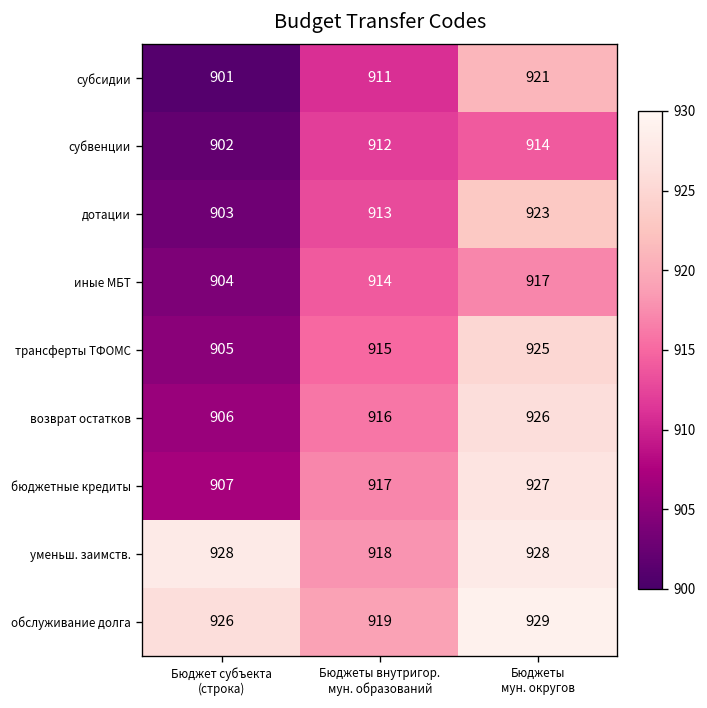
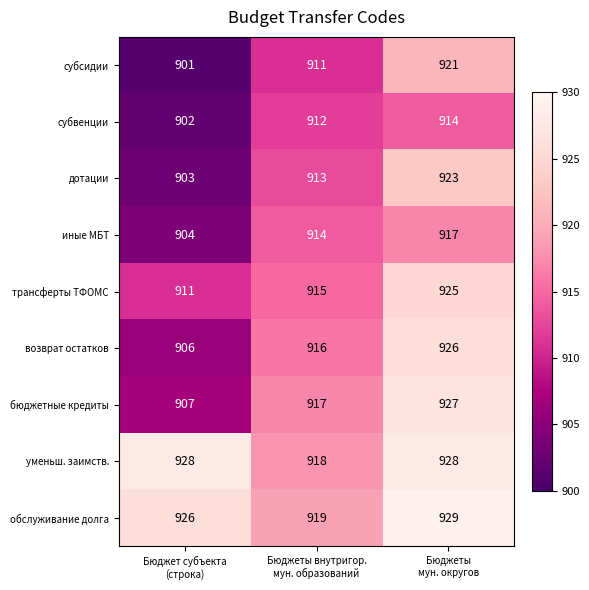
трансферты ТФОМС, Бюджет субъекта (строка): 905 -> 911
